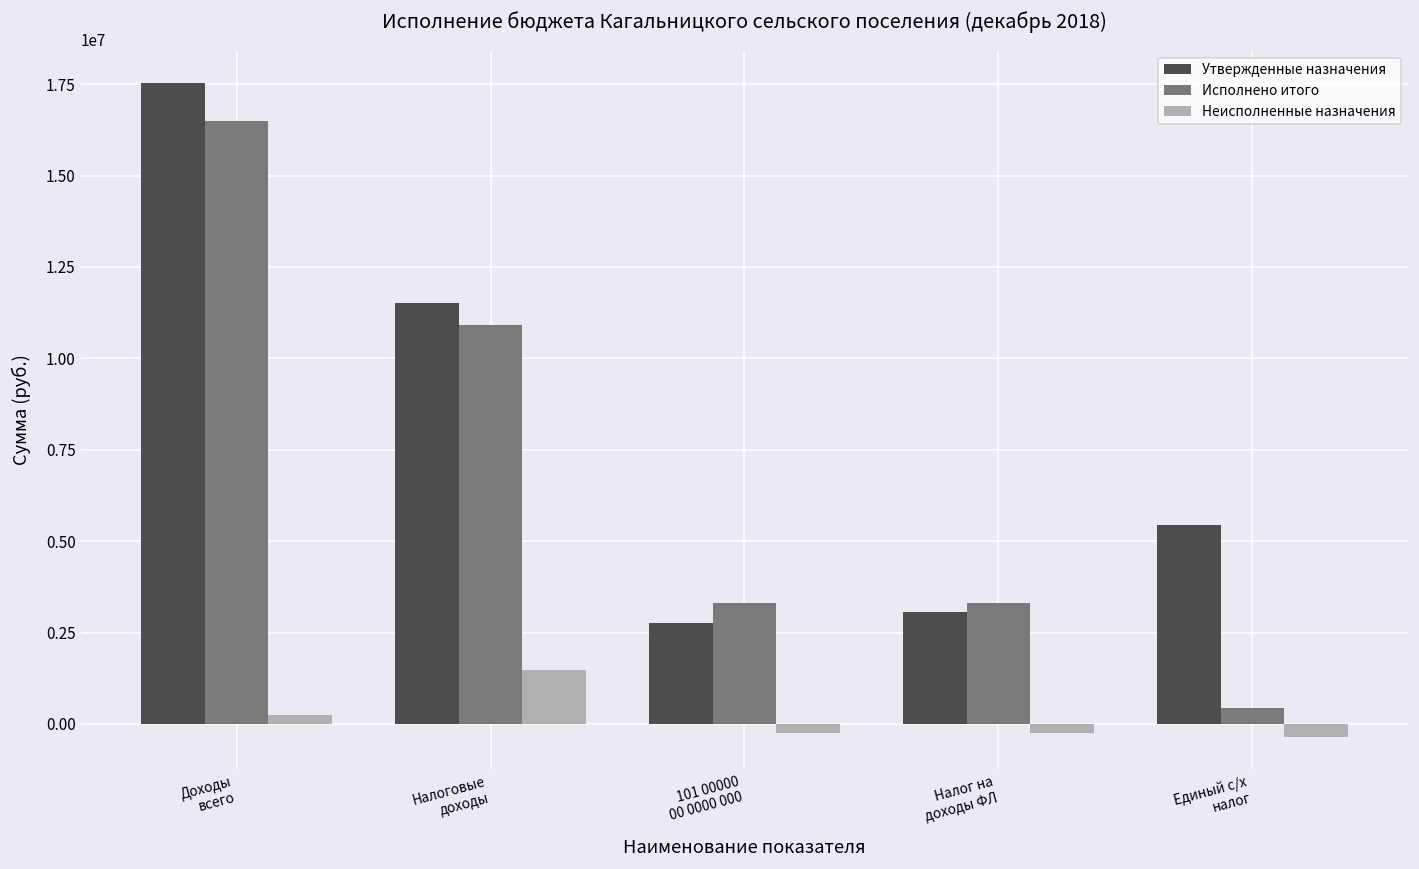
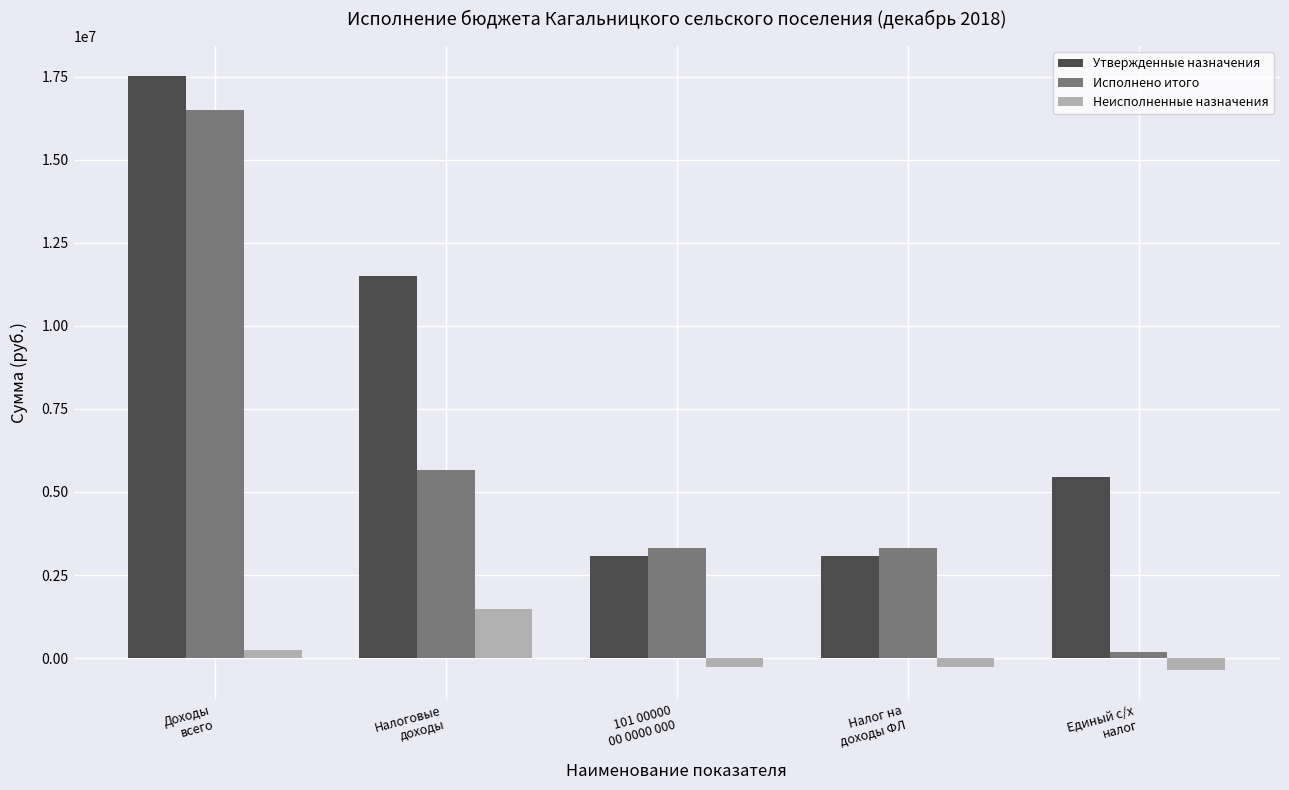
Исполнено итого, Налоговые доходы: 10900000 -> 5700000
Утвержденные назначения, 101 00000 00 0000 000: 2800000 -> 3100000
Исполнено итого, Единый с/х налог: 400000 -> 200000
